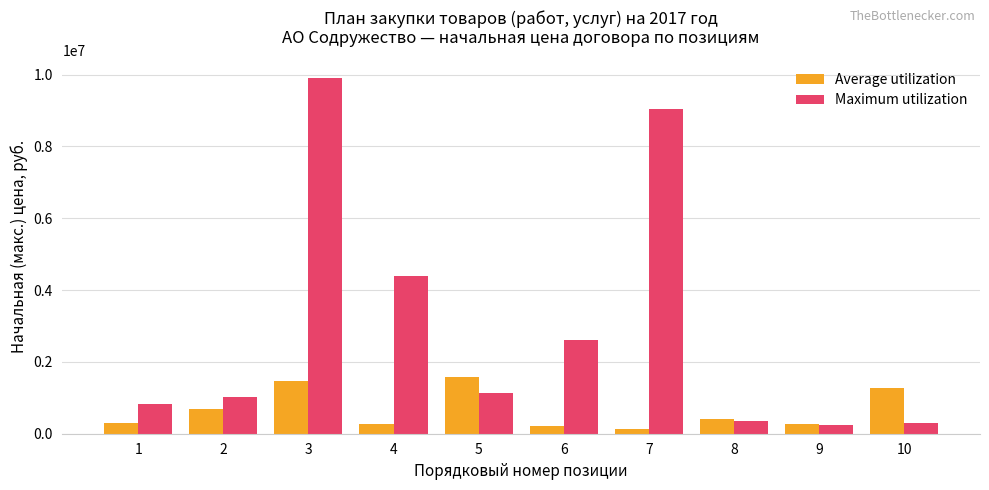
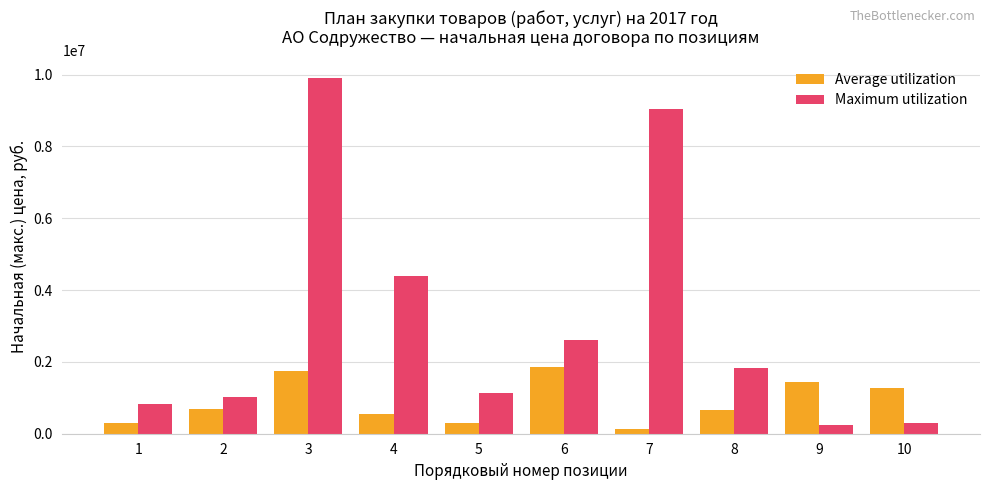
Average utilization, 3: 1500000 -> 1700000
Average utilization, 4: 300000 -> 500000
Average utilization, 5: 1600000 -> 300000
Average utilization, 6: 200000 -> 1900000
Average utilization, 8: 400000 -> 700000
Maximum utilization, 8: 300000 -> 1800000
Average utilization, 9: 300000 -> 1400000
